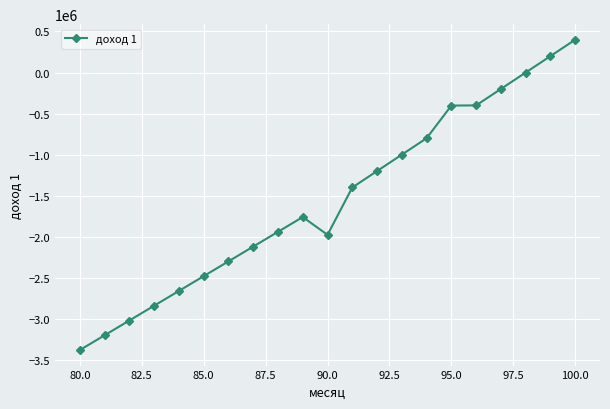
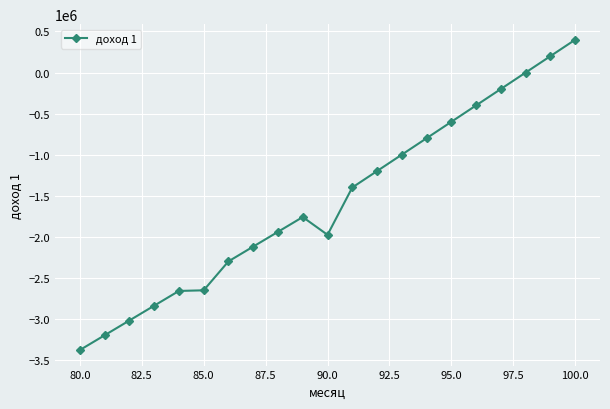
85.0: -2500000 -> -2700000
95.0: -400000 -> -600000
